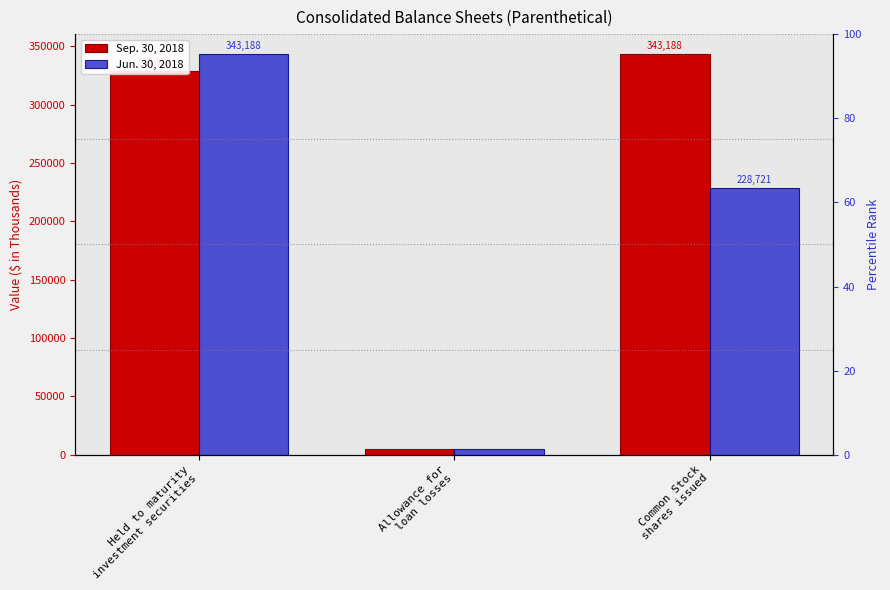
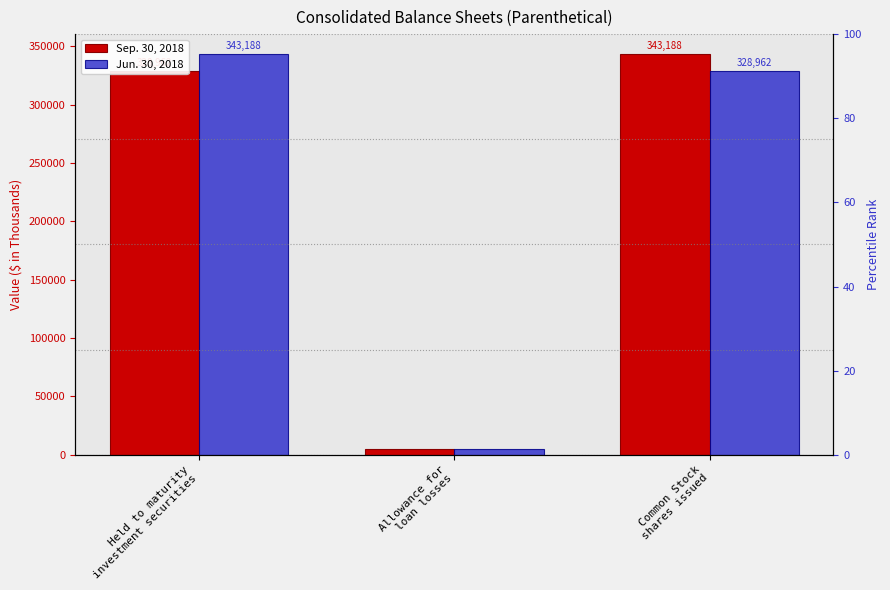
Jun. 30, 2018, Common Stock shares issued: 228,721 -> 328,962
